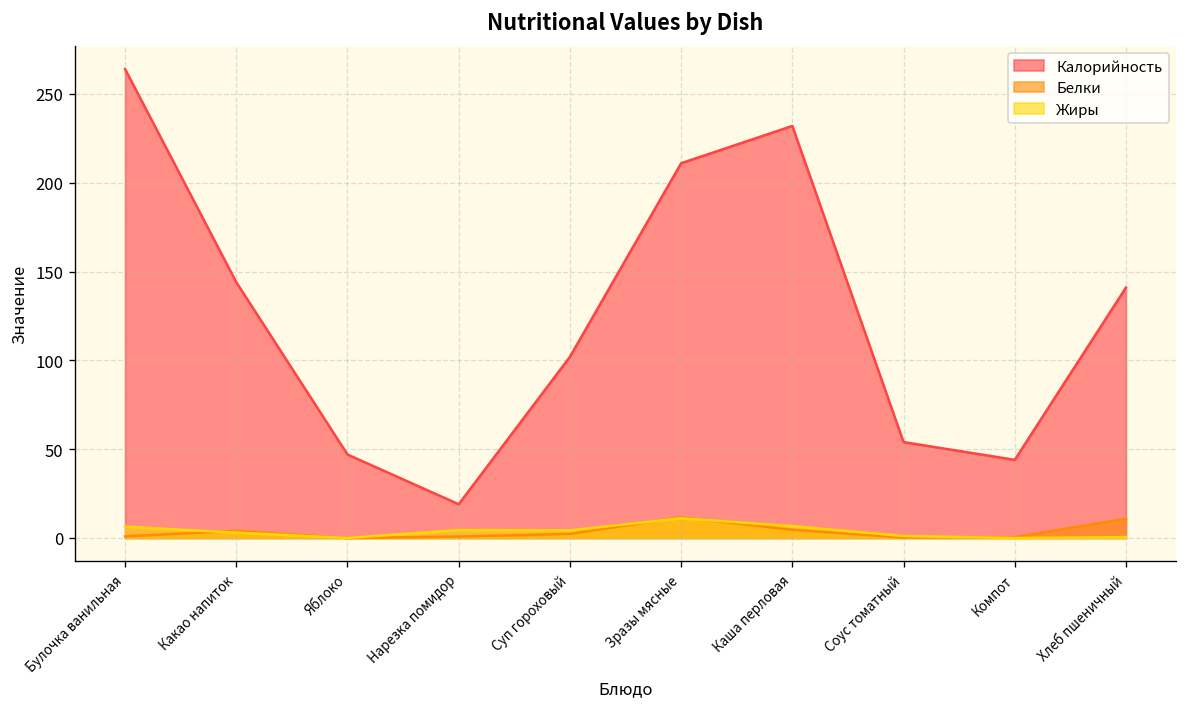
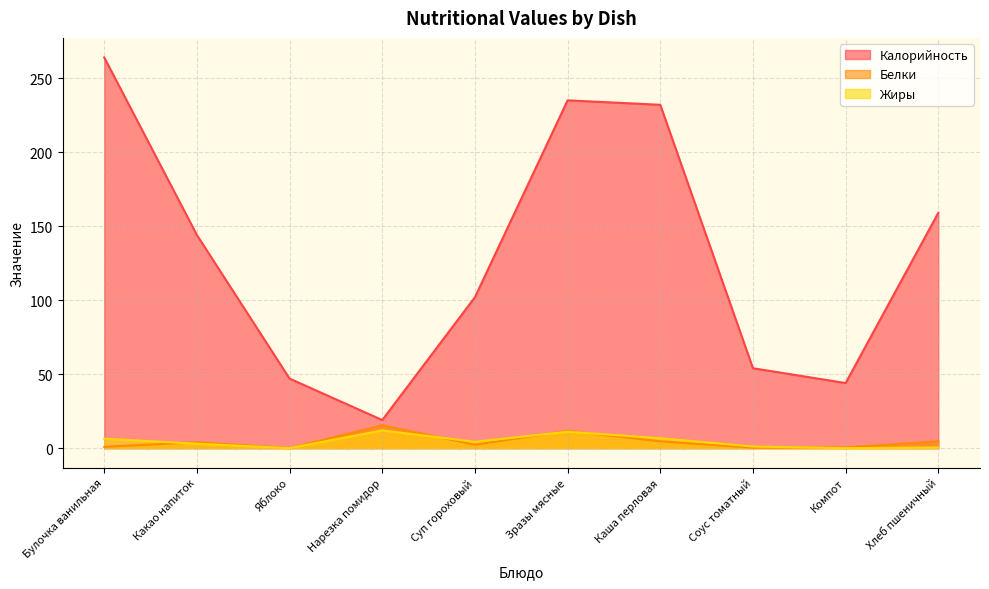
Белки, Нарезка помидор: 1 -> 16
Жиры, Нарезка помидор: 5 -> 12
Калорийность, Зразы мясные: 211 -> 235
Калорийность, Хлеб пшеничный: 141 -> 159
Белки, Хлеб пшеничный: 11 -> 5
